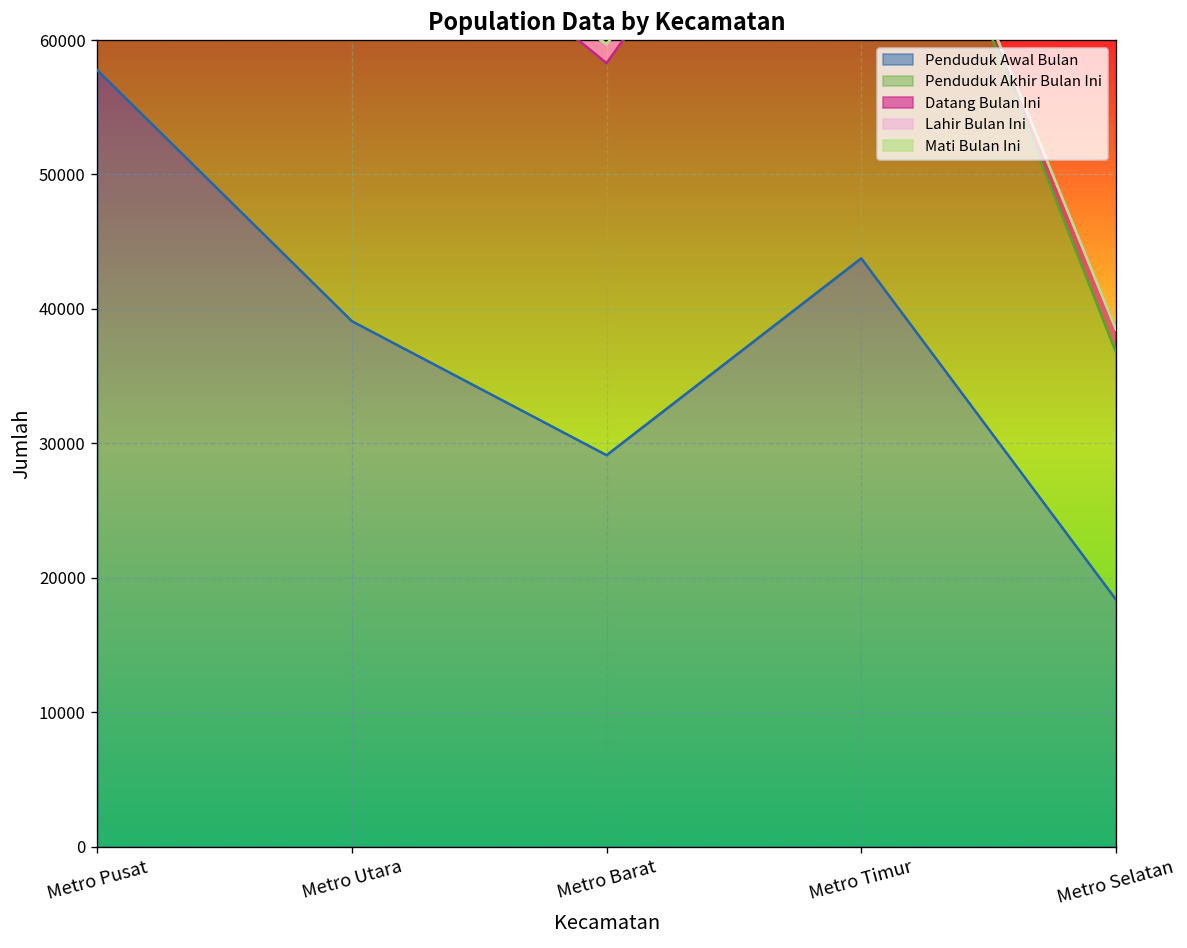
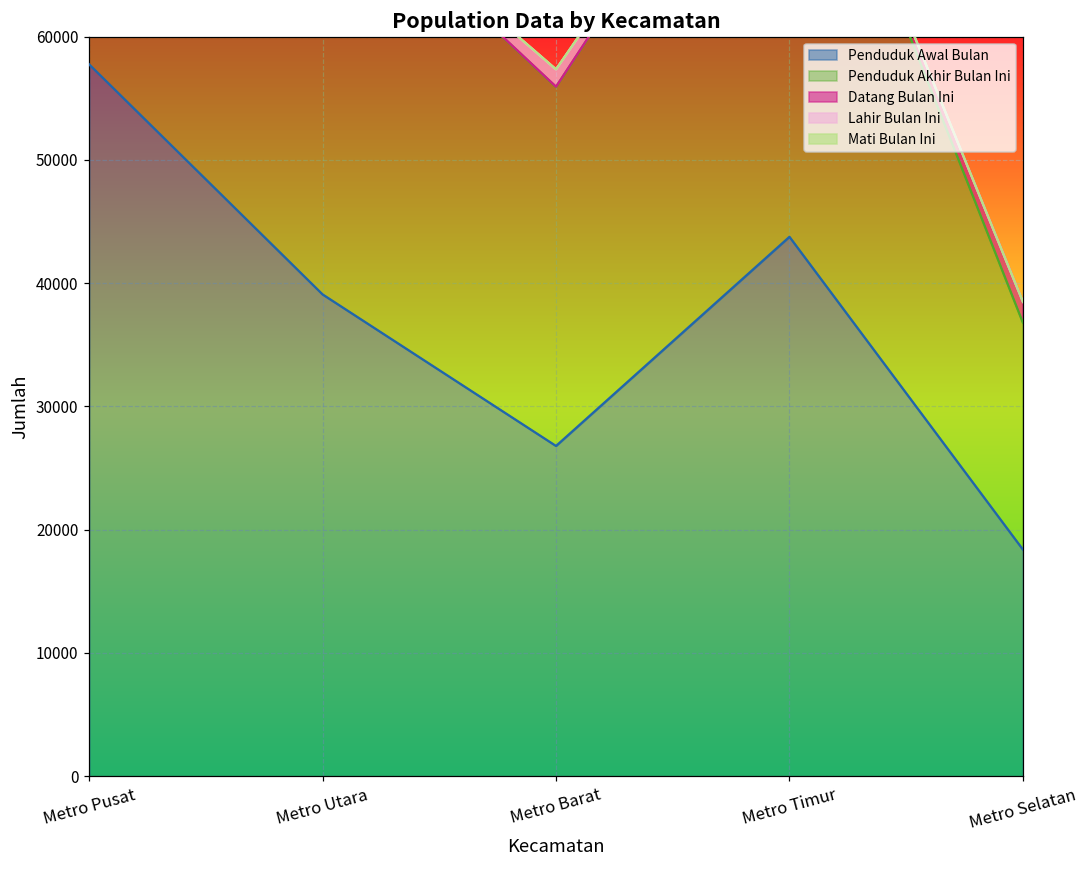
Penduduk Awal Bulan, Metro Barat: 29100 -> 26800
